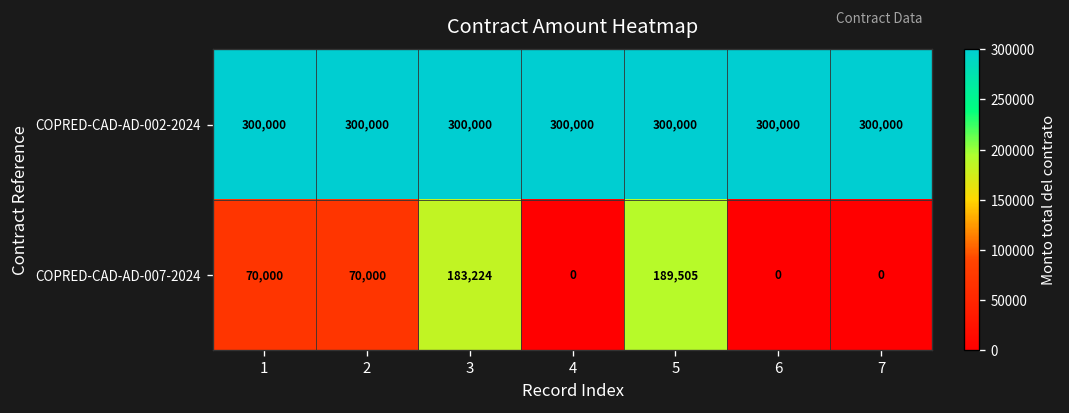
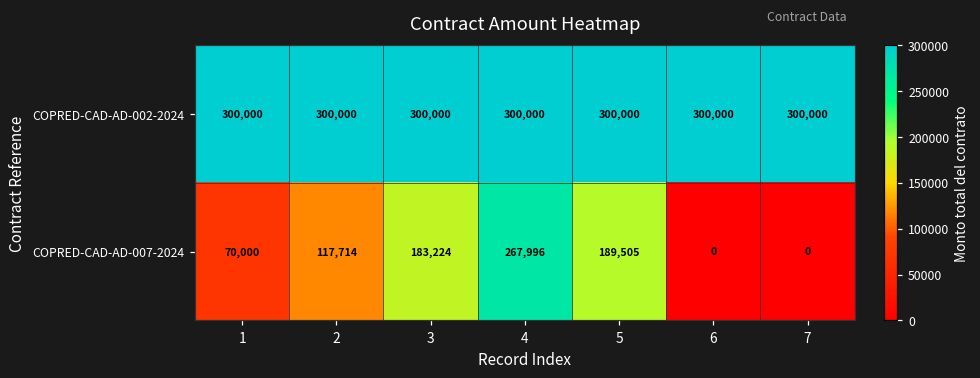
COPRED-CAD-AD-007-2024, 2: 70,000 -> 117,714
COPRED-CAD-AD-007-2024, 4: 0 -> 267,996
